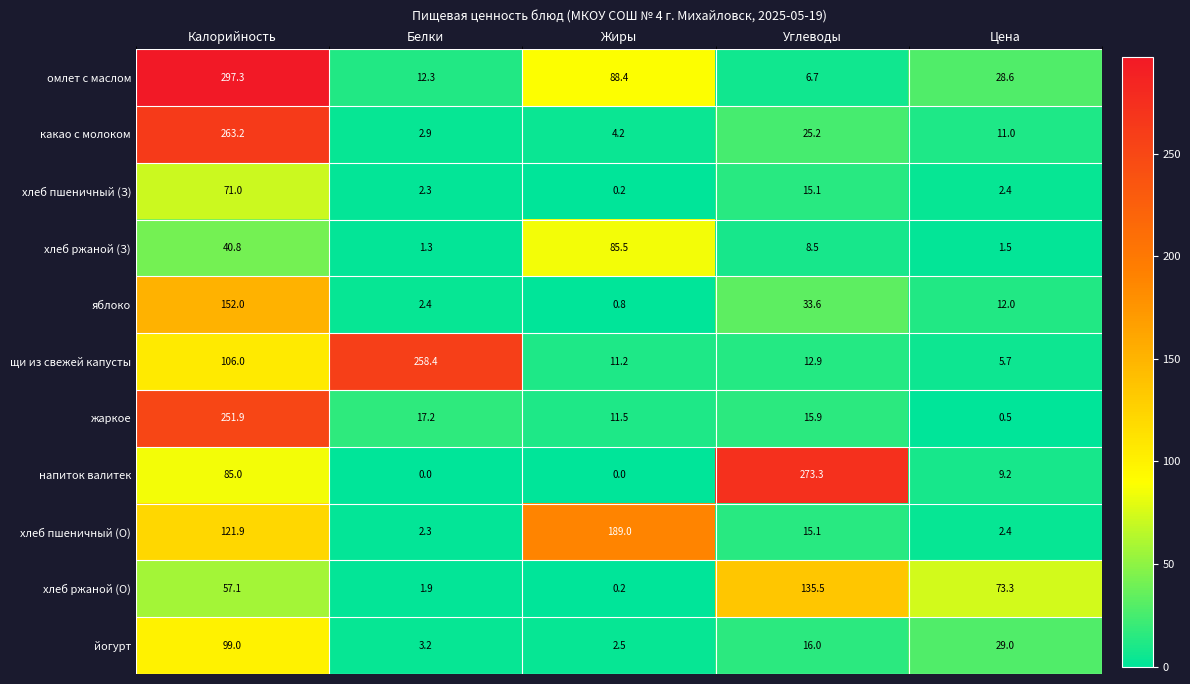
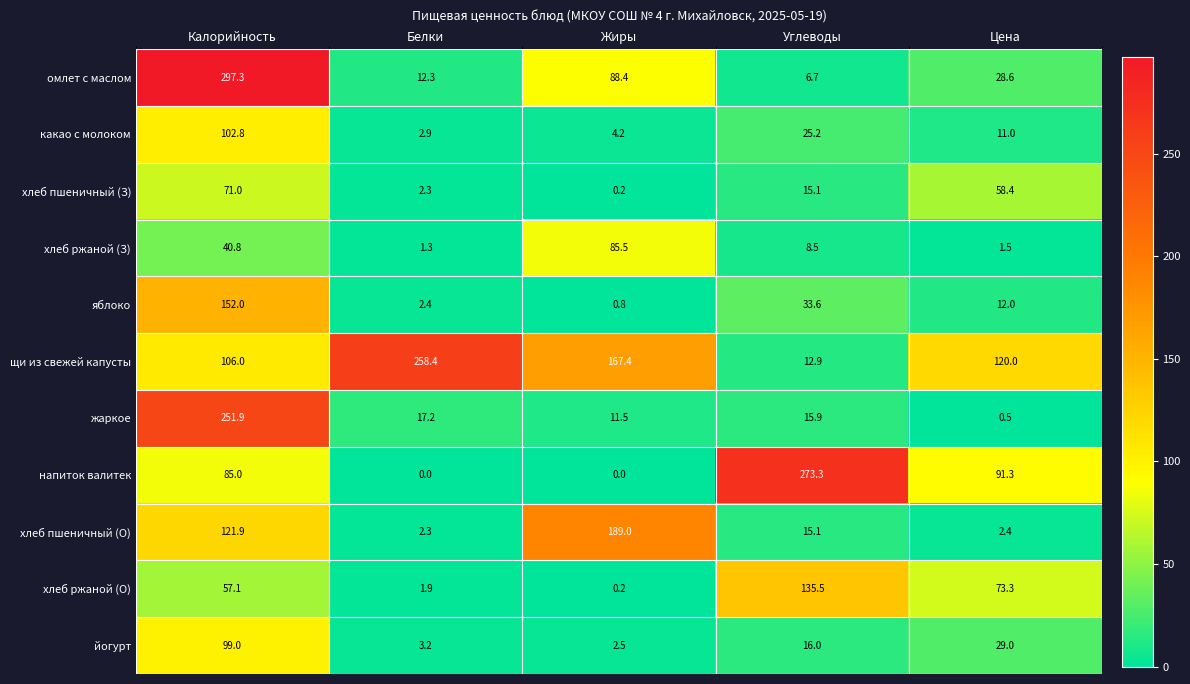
какао с молоком, Калорийность: 263.2 -> 102.8
хлеб пшеничный (З), Цена: 2.4 -> 58.4
щи из свежей капусты, Жиры: 11.2 -> 167.4
щи из свежей капусты, Цена: 5.7 -> 120.0
напиток валитек, Цена: 9.2 -> 91.3
